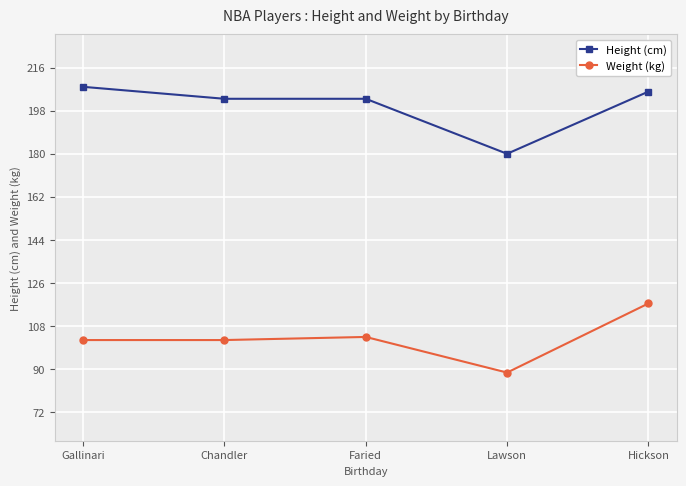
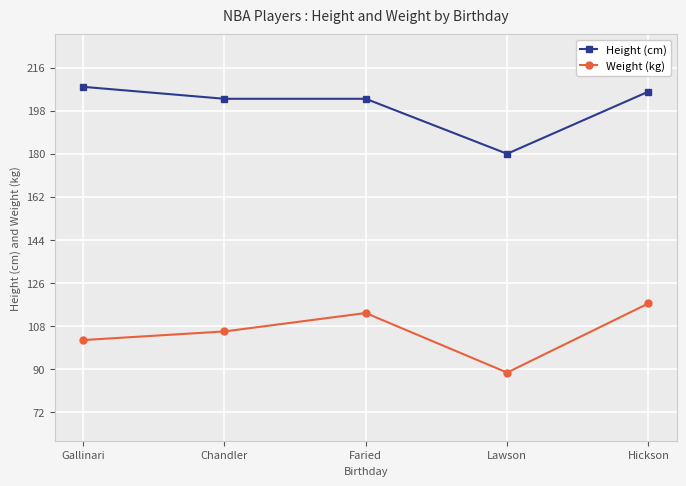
Weight (kg), Chandler: 102 -> 106
Weight (kg), Faried: 103 -> 113
